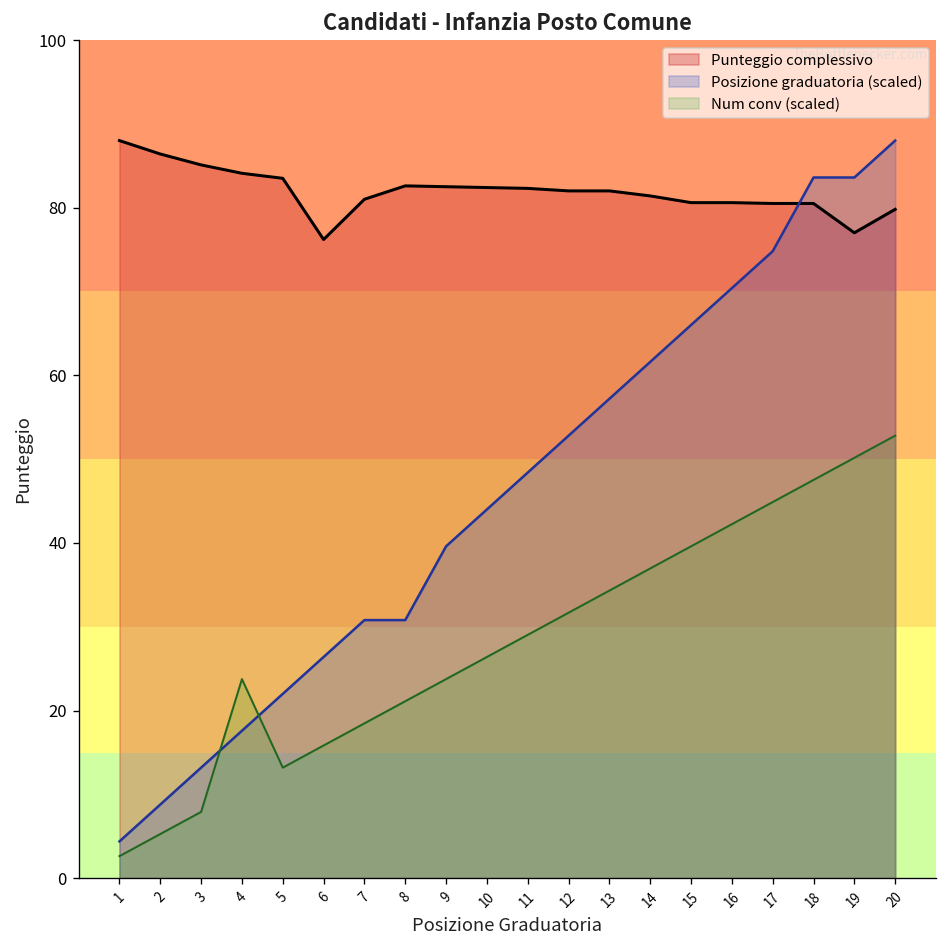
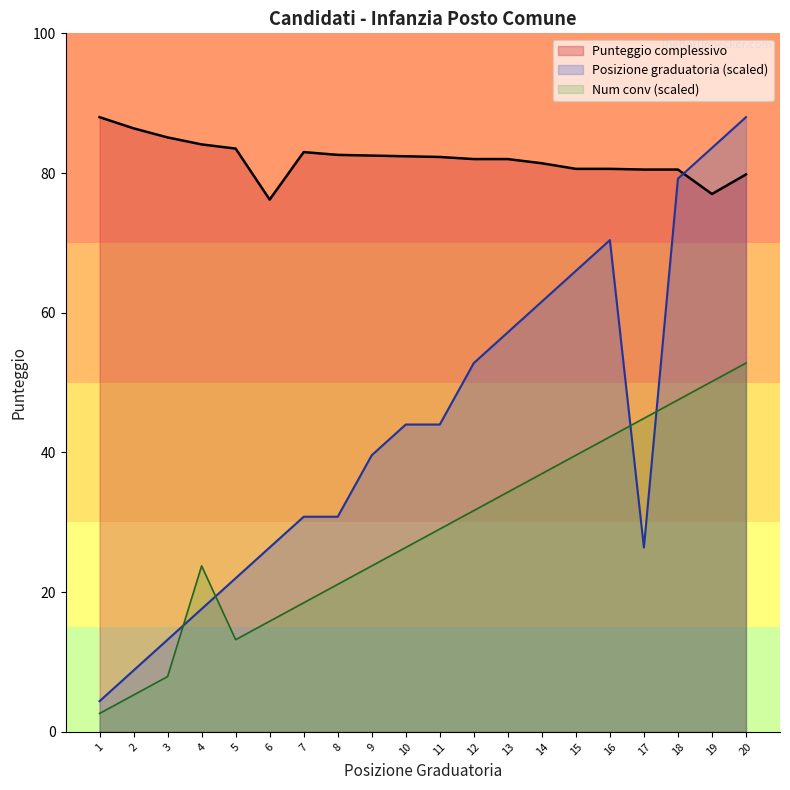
Punteggio complessivo, 7: 81 -> 83
Posizione graduatoria (scaled), 11: 48 -> 44
Posizione graduatoria (scaled), 17: 75 -> 26
Posizione graduatoria (scaled), 18: 84 -> 79
